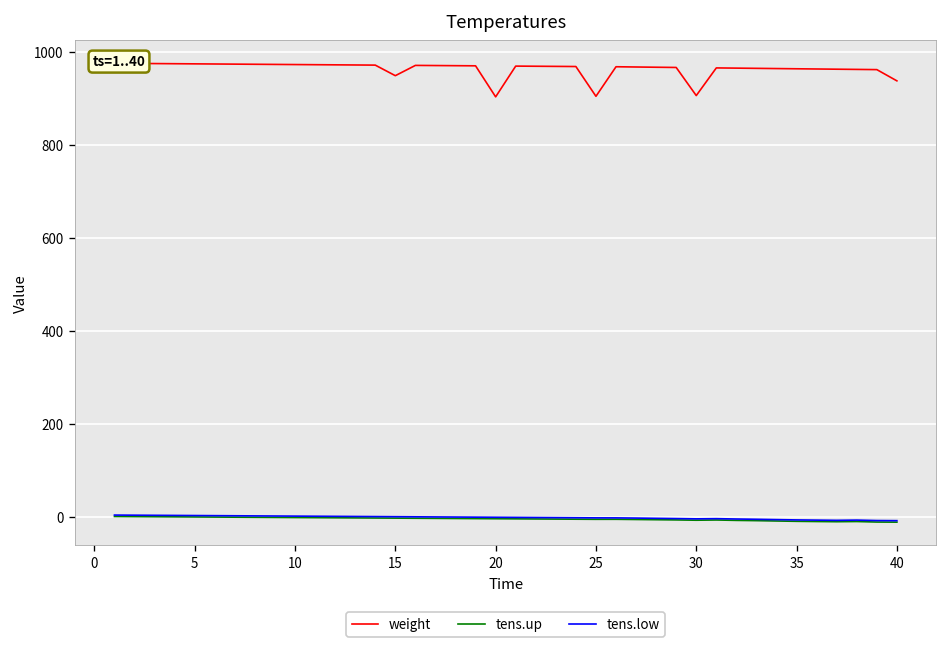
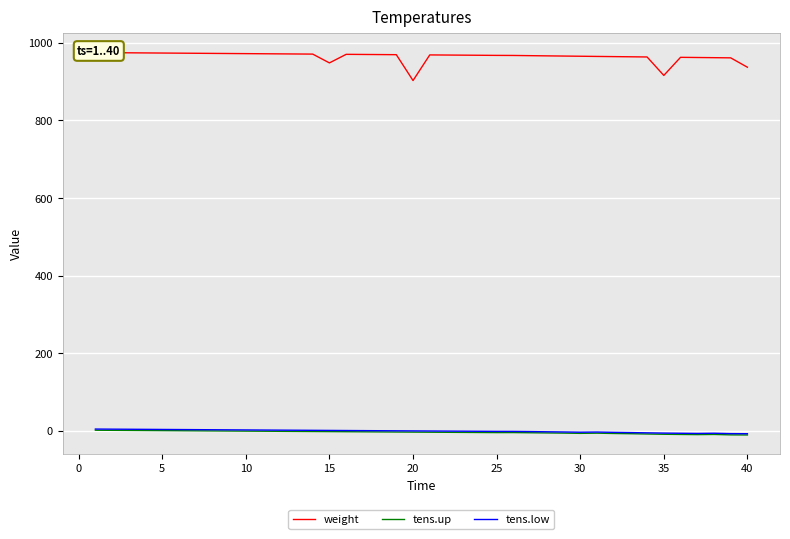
weight, 25: 900 -> 970
weight, 30: 910 -> 970
weight, 35: 960 -> 920
